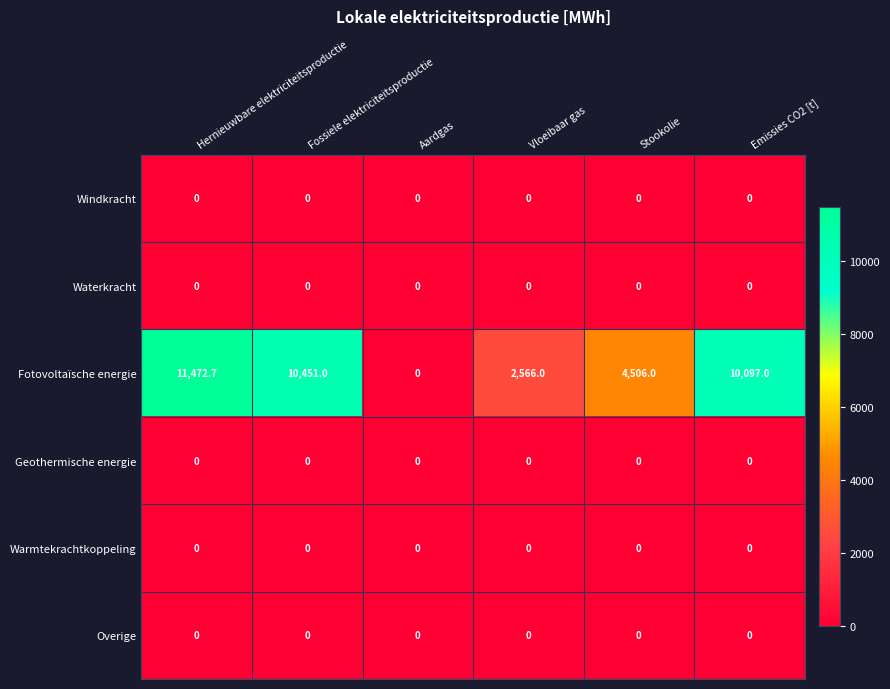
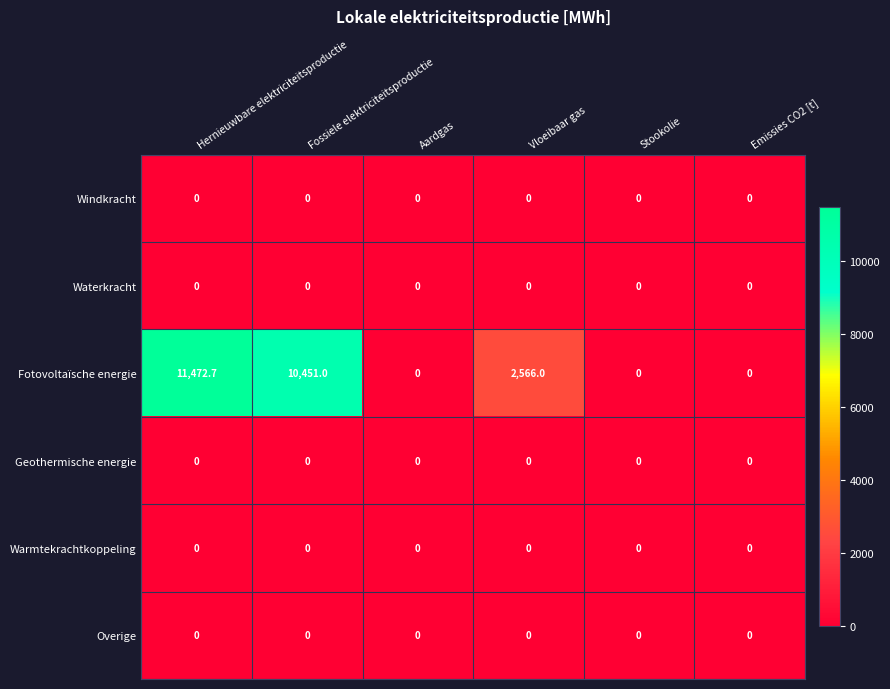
Fotovoltaïsche energie, Stookolie: 4,506.0 -> 0
Fotovoltaïsche energie, Emissies CO2 [t]: 10,097.0 -> 0
